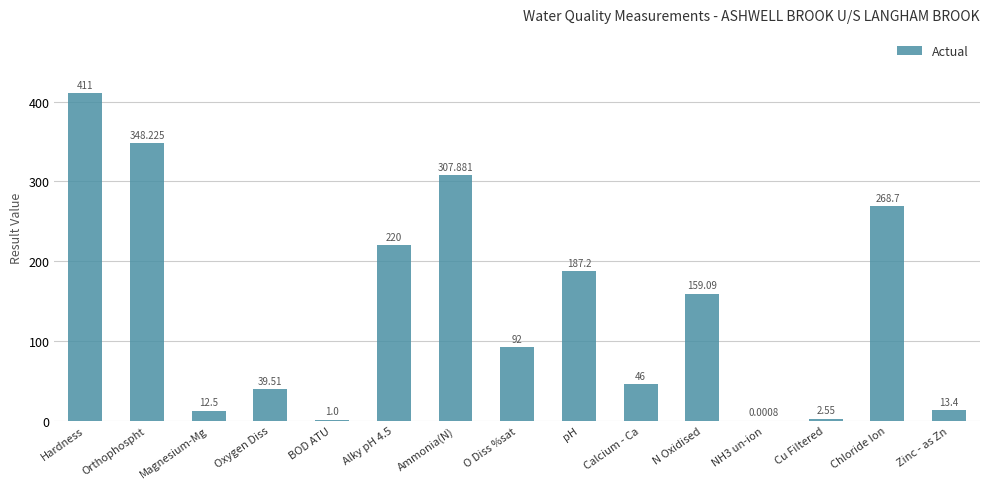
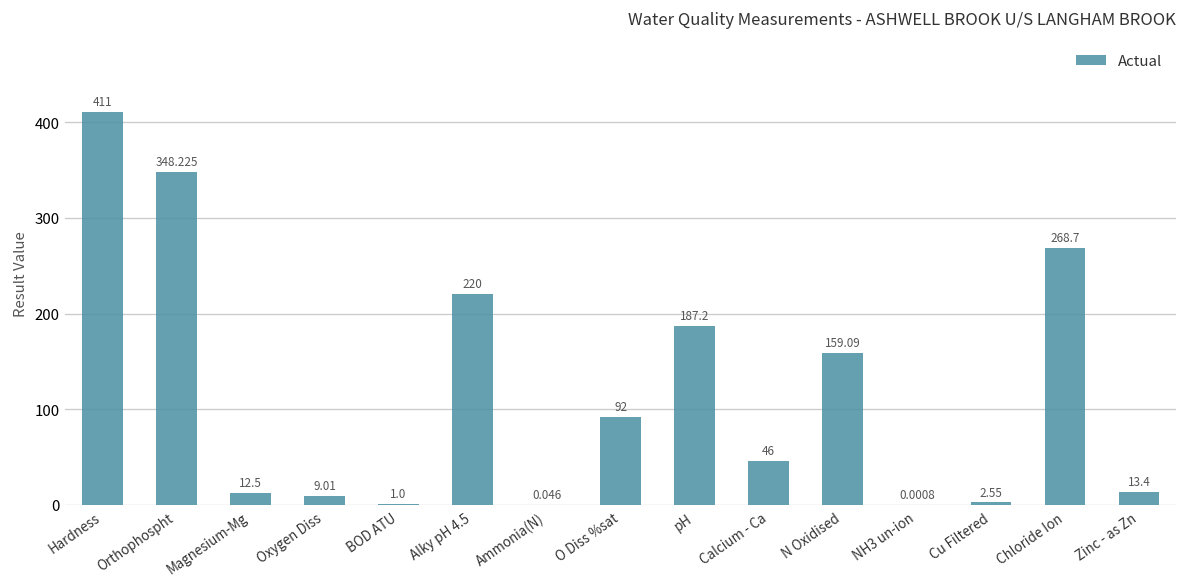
Oxygen Diss: 39.51 -> 9.01
Ammonia(N): 307.881 -> 0.046
